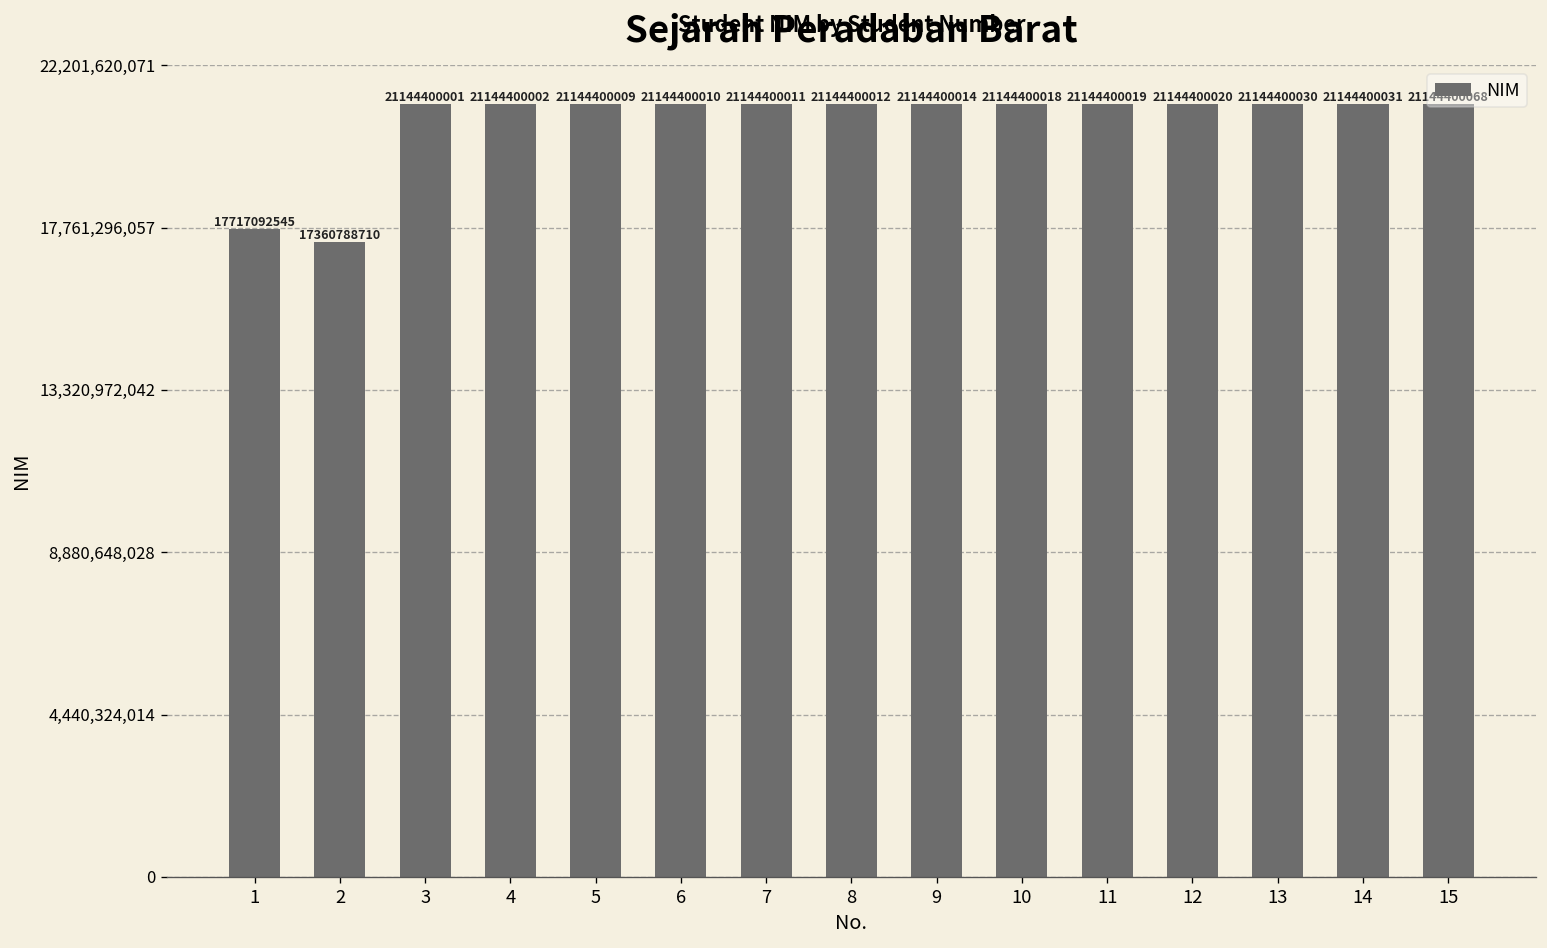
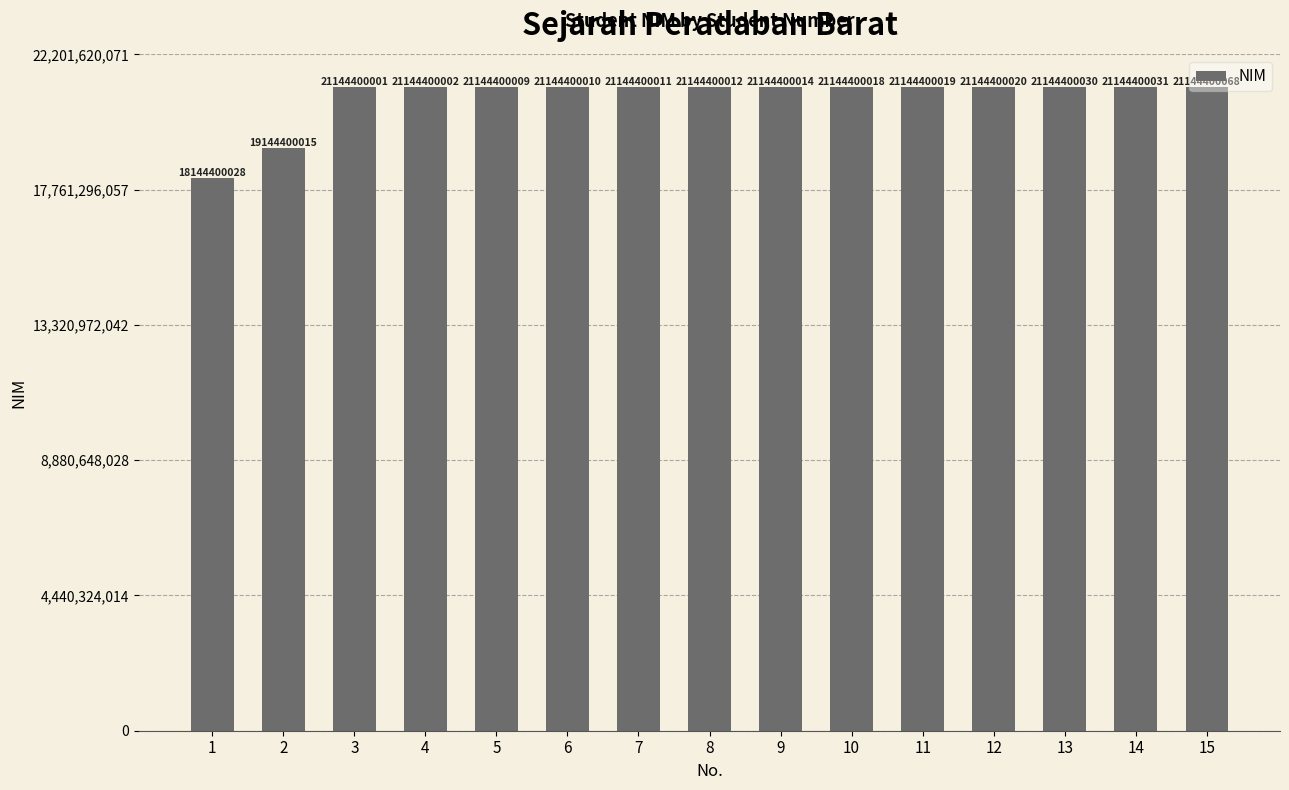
1: 17717092545 -> 18144400028
2: 17360788710 -> 19144400015
